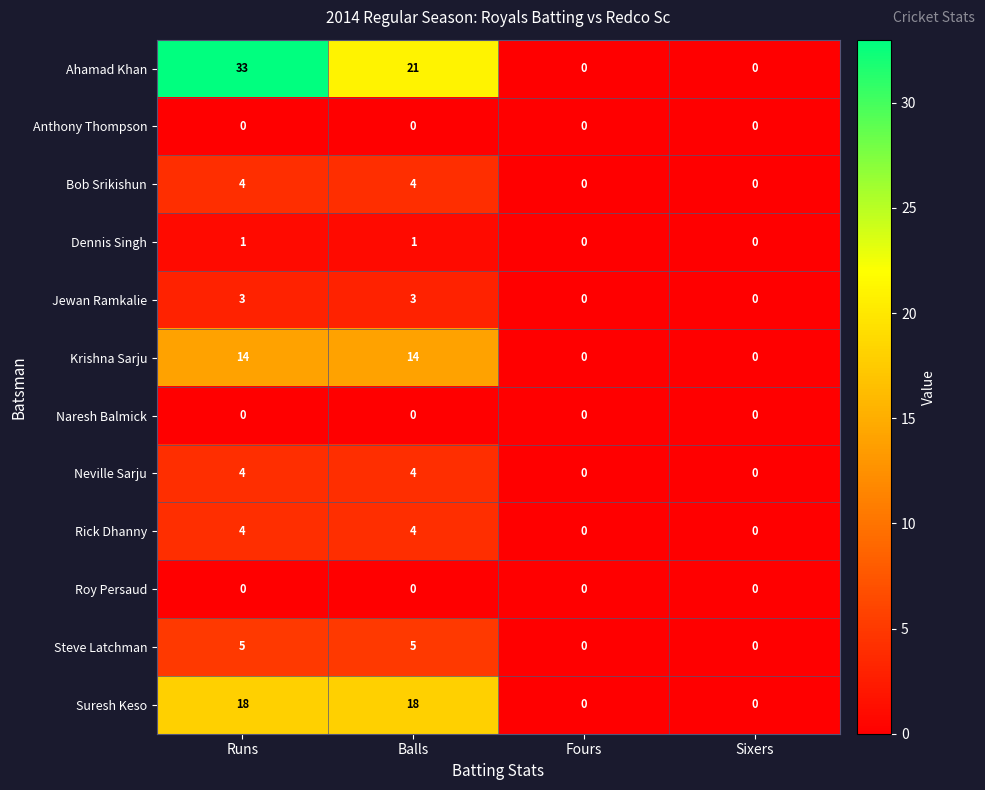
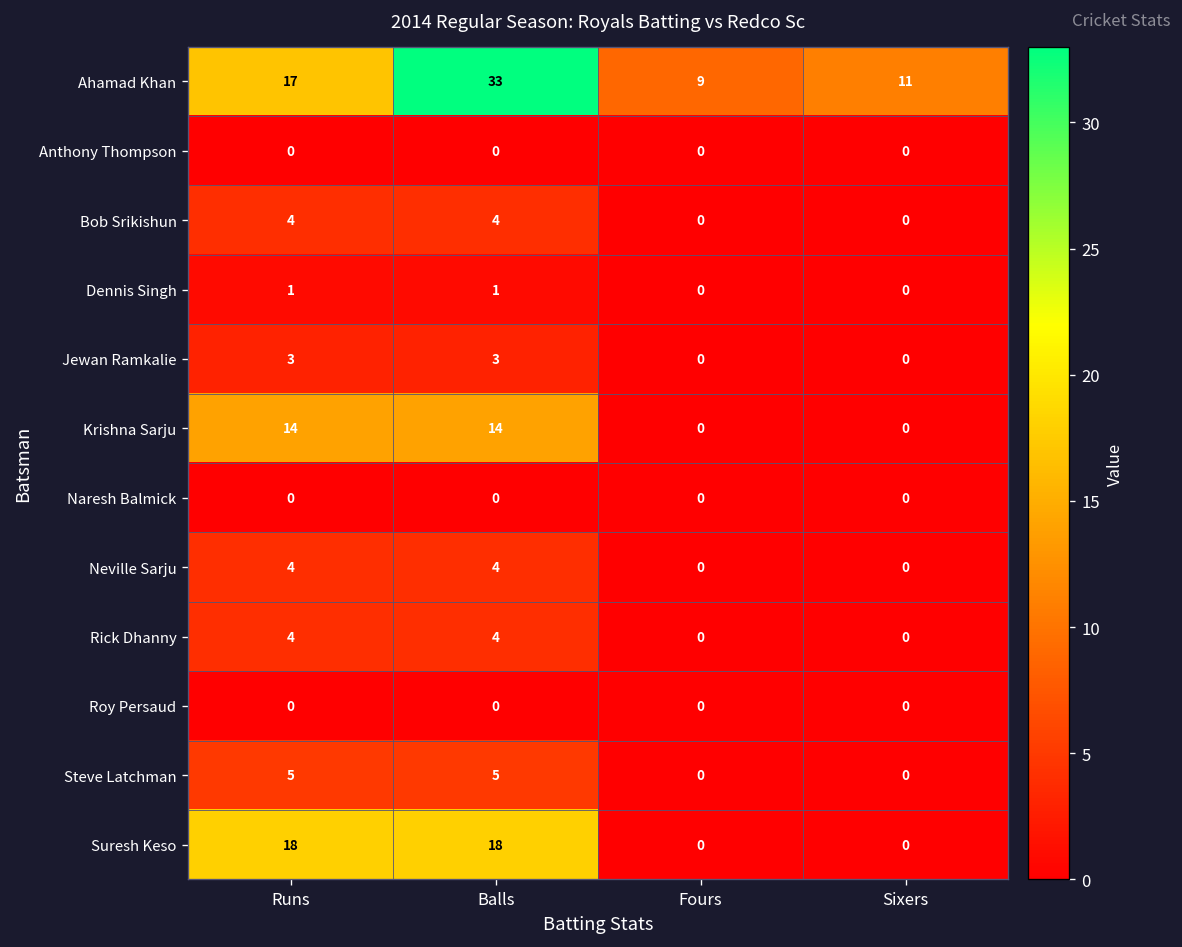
Ahamad Khan, Runs: 33 -> 17
Ahamad Khan, Balls: 21 -> 33
Ahamad Khan, Fours: 0 -> 9
Ahamad Khan, Sixers: 0 -> 11
